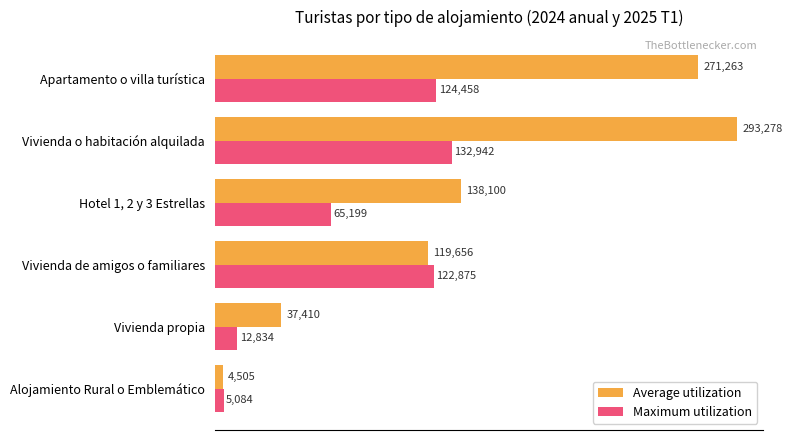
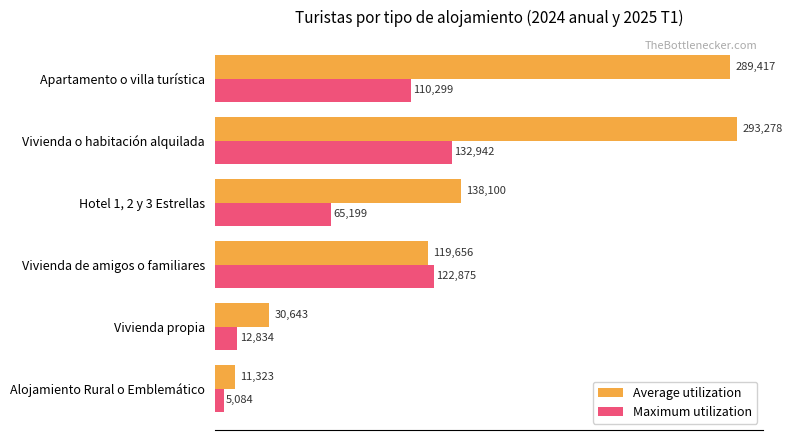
Average utilization, Apartamento o villa turística: 271,263 -> 289,417
Maximum utilization, Apartamento o villa turística: 124,458 -> 110,299
Average utilization, Vivienda propia: 37,410 -> 30,643
Average utilization, Alojamiento Rural o Emblemático: 4,505 -> 11,323
